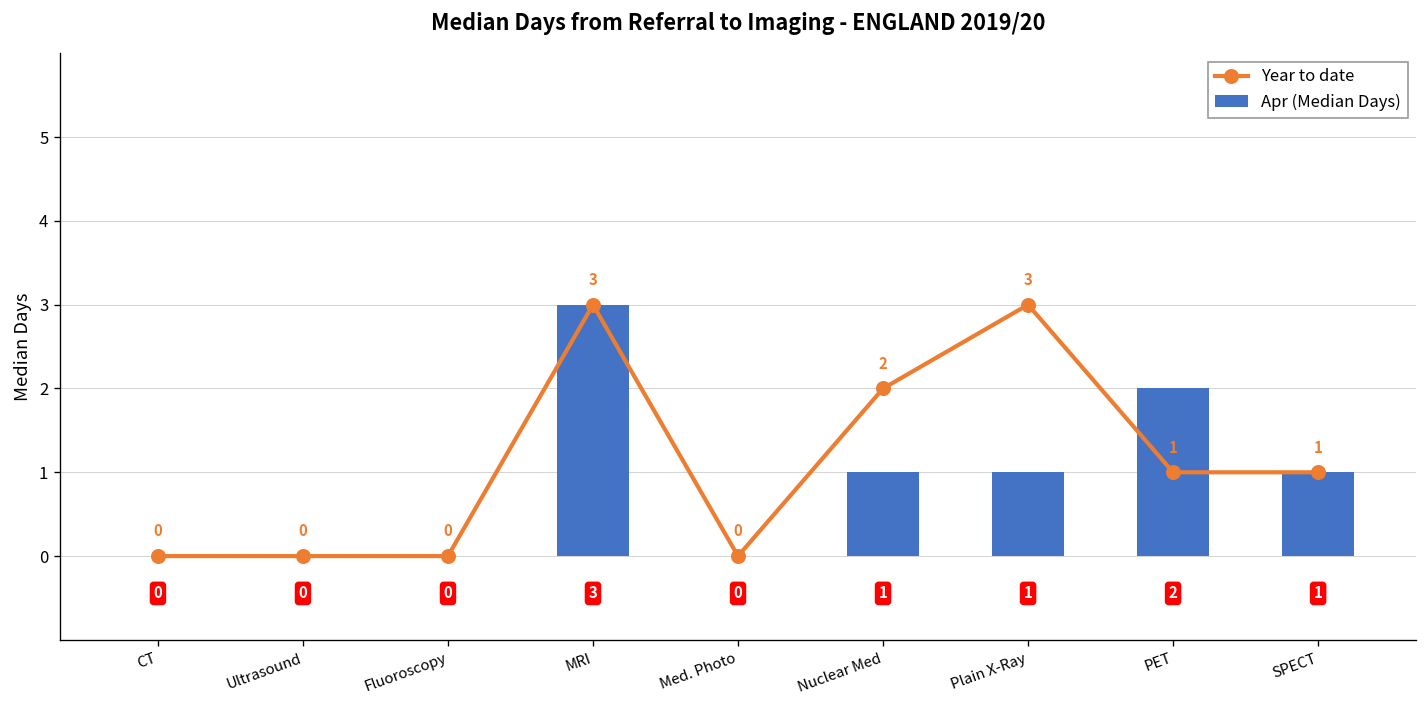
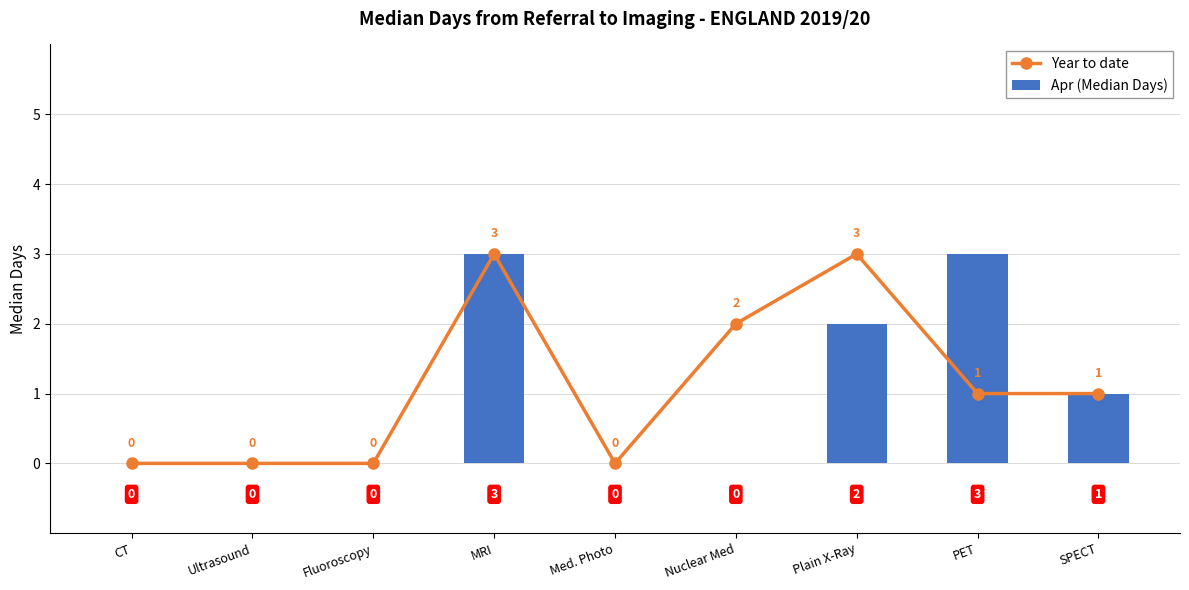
Apr (Median Days), Nuclear Med: 1 -> 0
Apr (Median Days), Plain X-Ray: 1 -> 2
Apr (Median Days), PET: 2 -> 3
